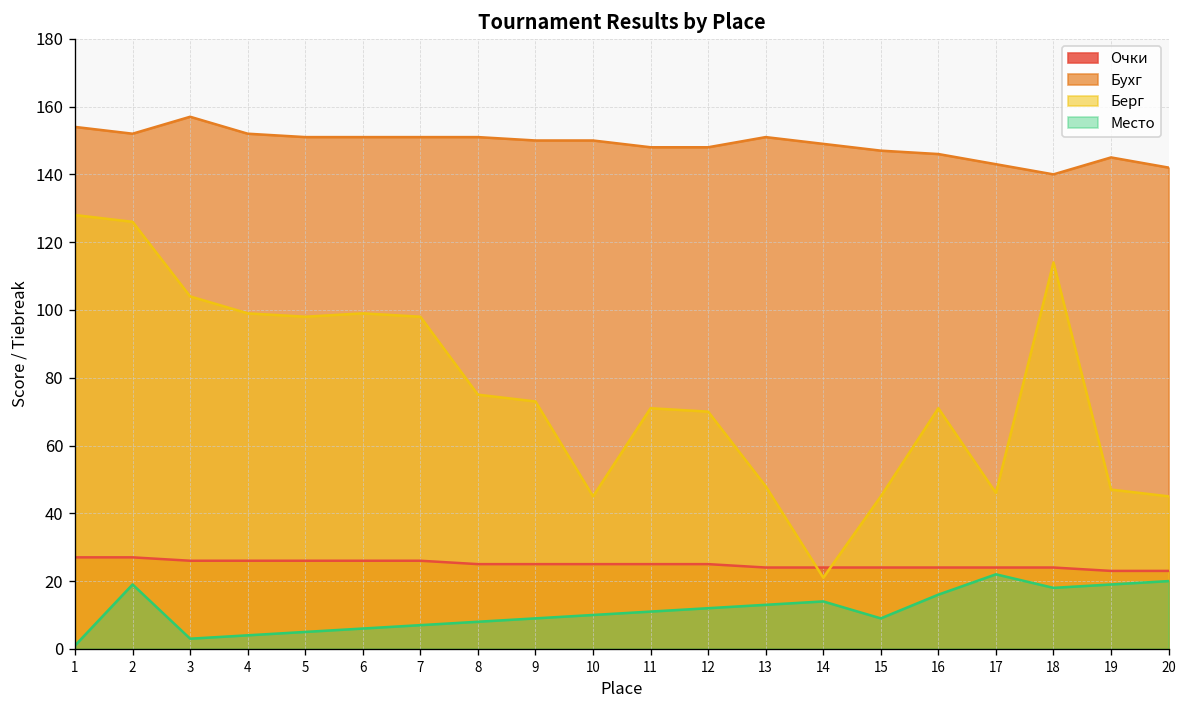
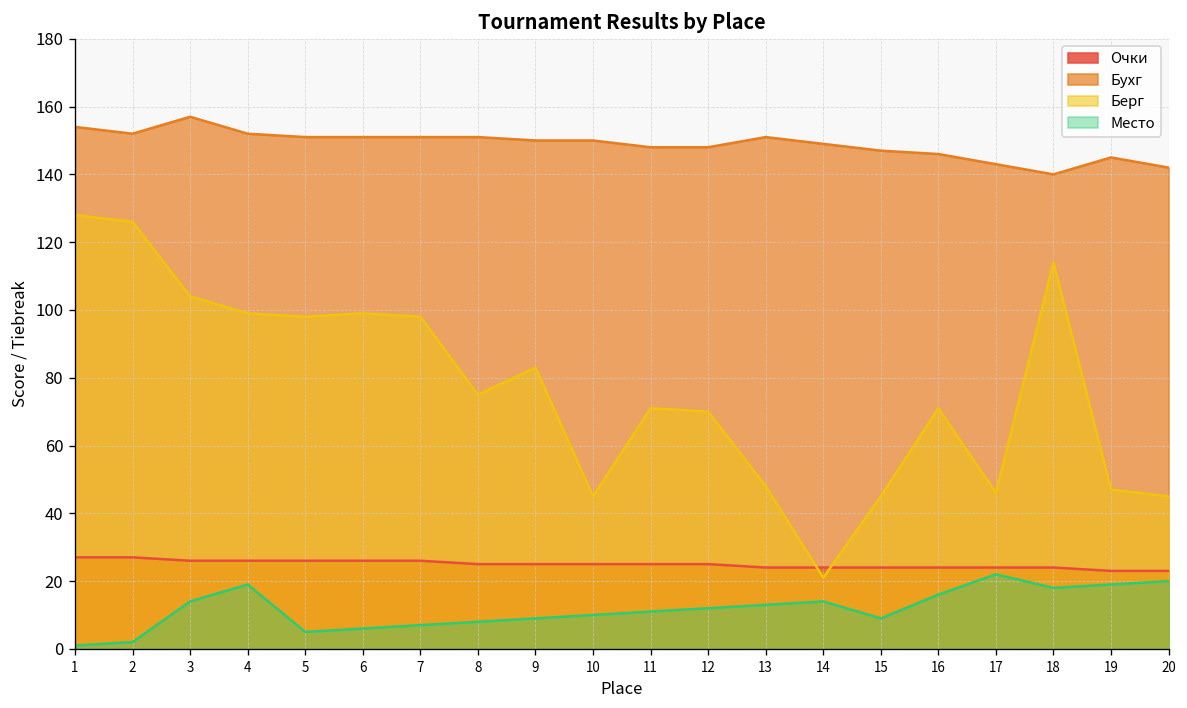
Место, 2: 19 -> 2
Место, 3: 3 -> 14
Место, 4: 4 -> 19
Берг, 9: 73 -> 83
